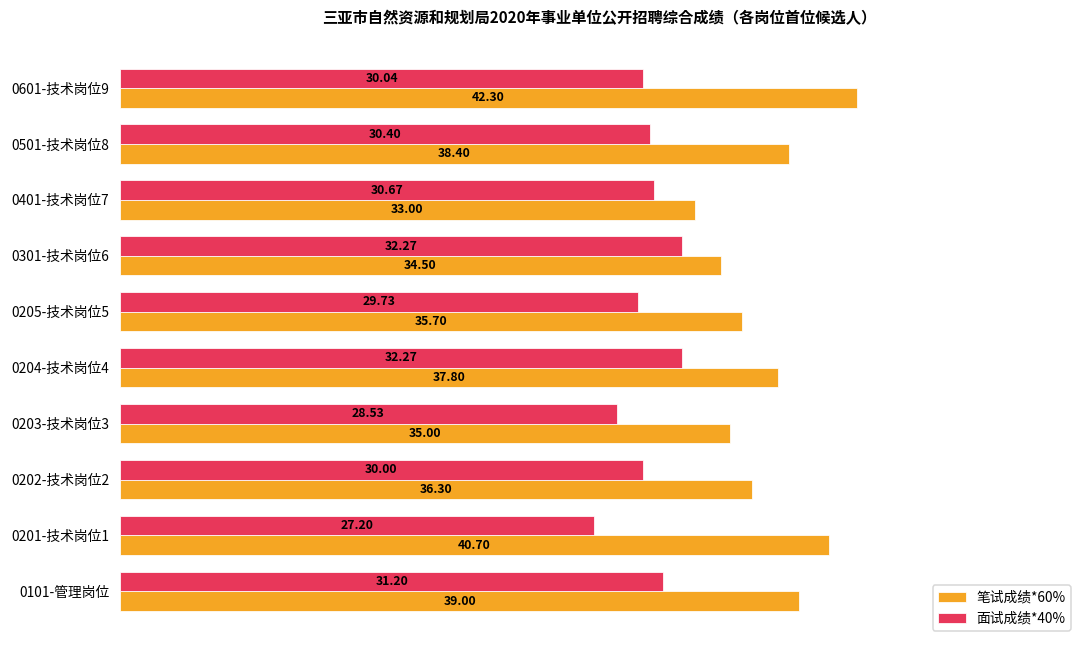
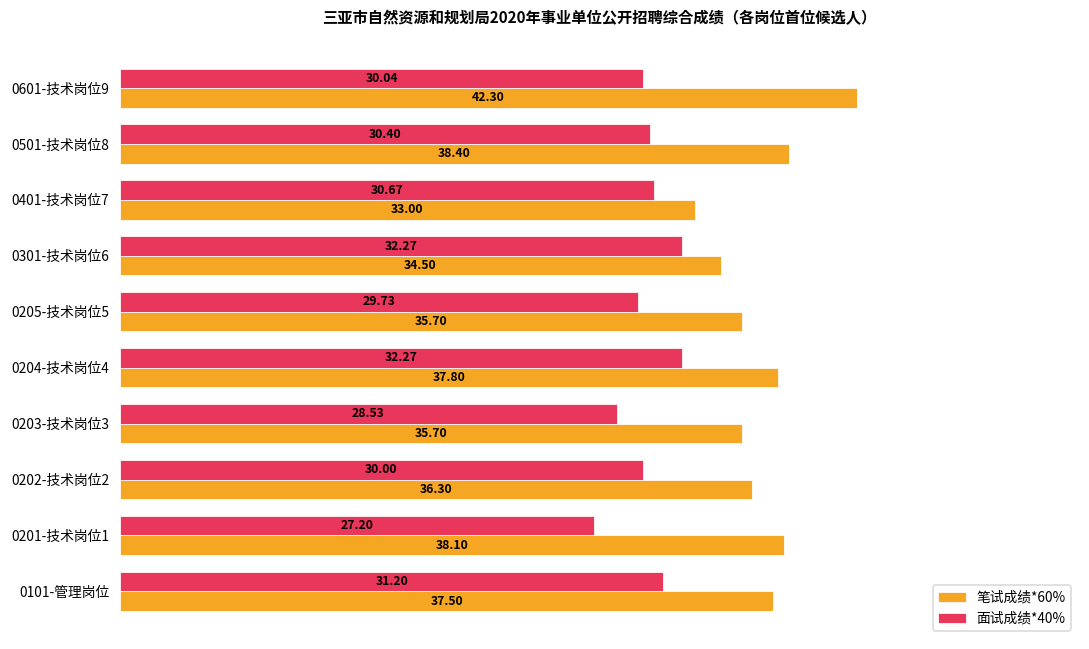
笔试成绩*60%, 0203-技术岗位3: 35.00 -> 35.70
笔试成绩*60%, 0201-技术岗位1: 40.70 -> 38.10
笔试成绩*60%, 0101-管理岗位: 39.00 -> 37.50
